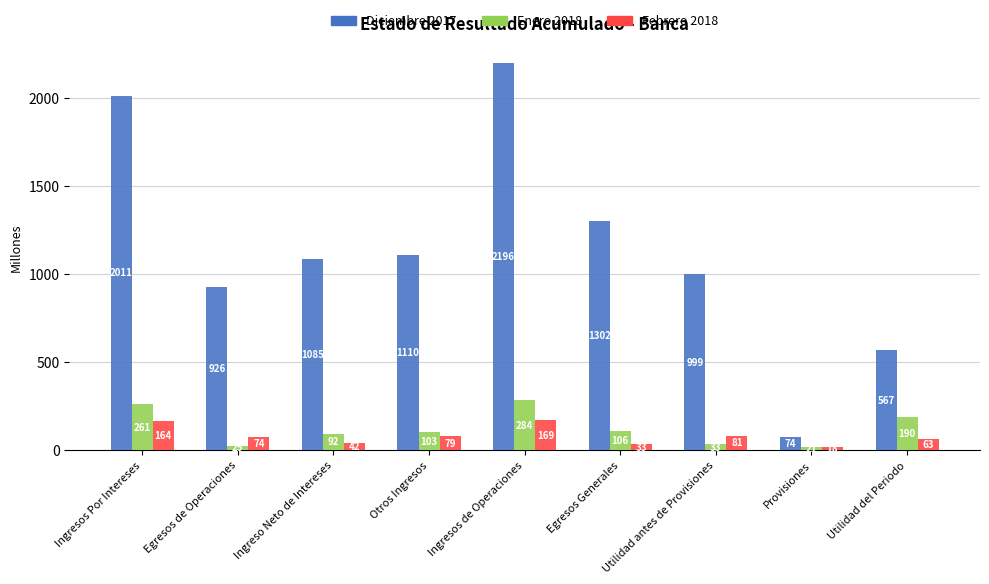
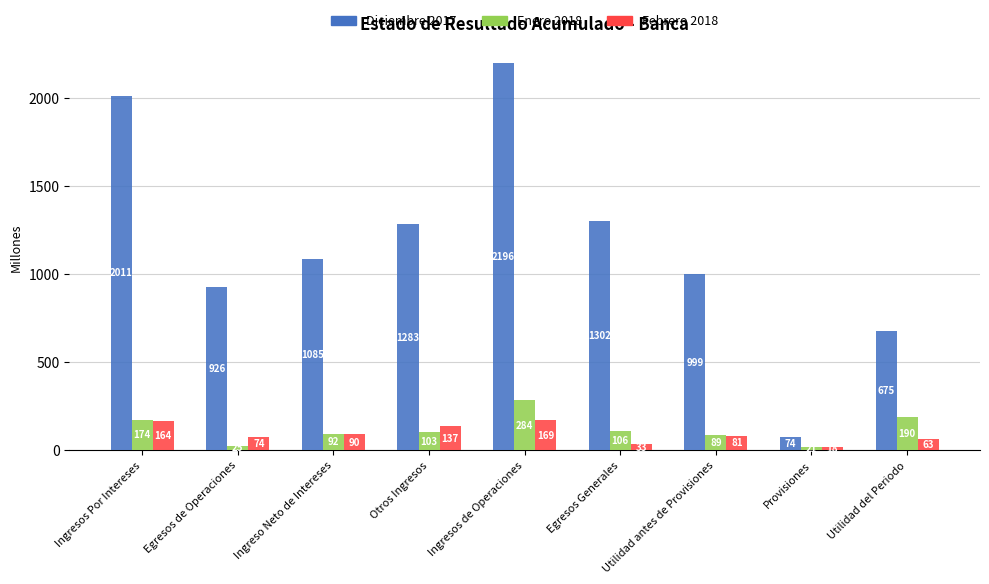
Enero 2018, Ingresos Por Intereses: 261 -> 174
Febrero 2018, Ingreso Neto de Intereses: 42 -> 90
Diciembre 2017, Otros Ingresos: 1110 -> 1283
Febrero 2018, Otros Ingresos: 79 -> 137
Enero 2018, Utilidad antes de Provisiones: 33 -> 89
Diciembre 2017, Utilidad del Periodo: 567 -> 675
